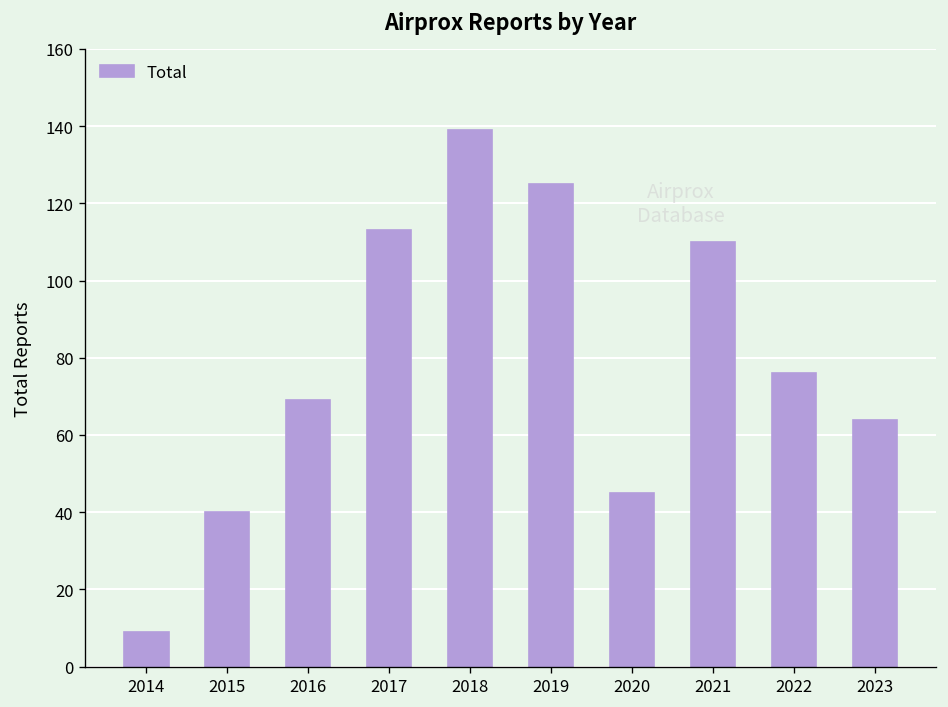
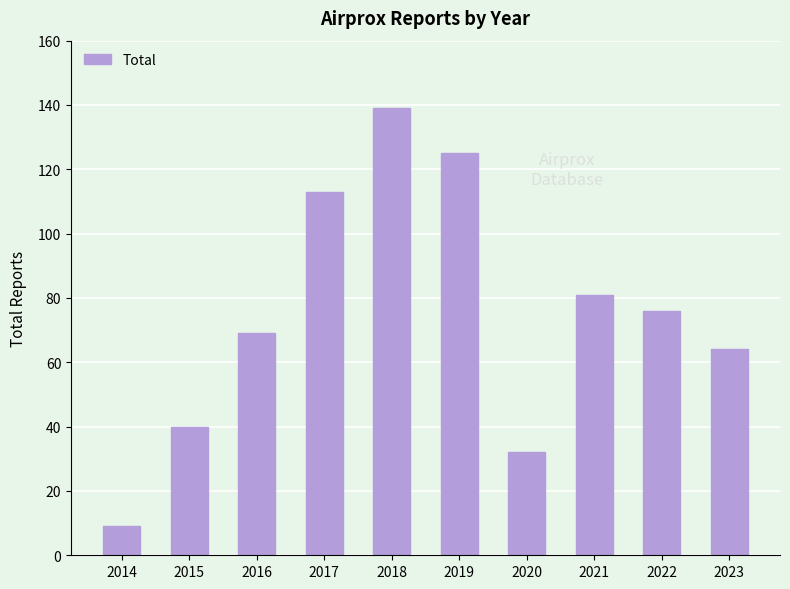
2020: 45 -> 32
2021: 110 -> 81
